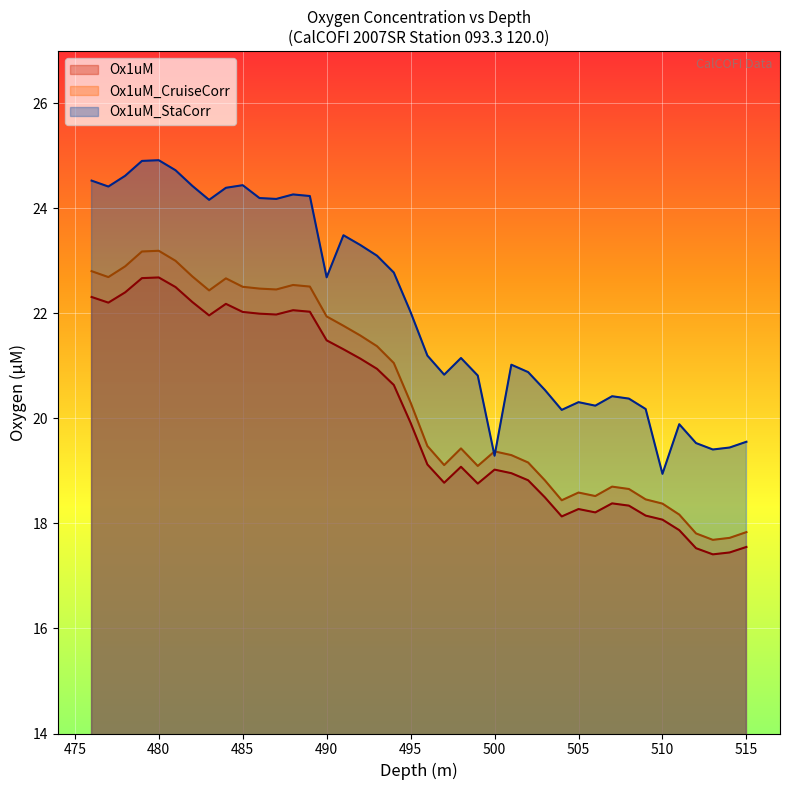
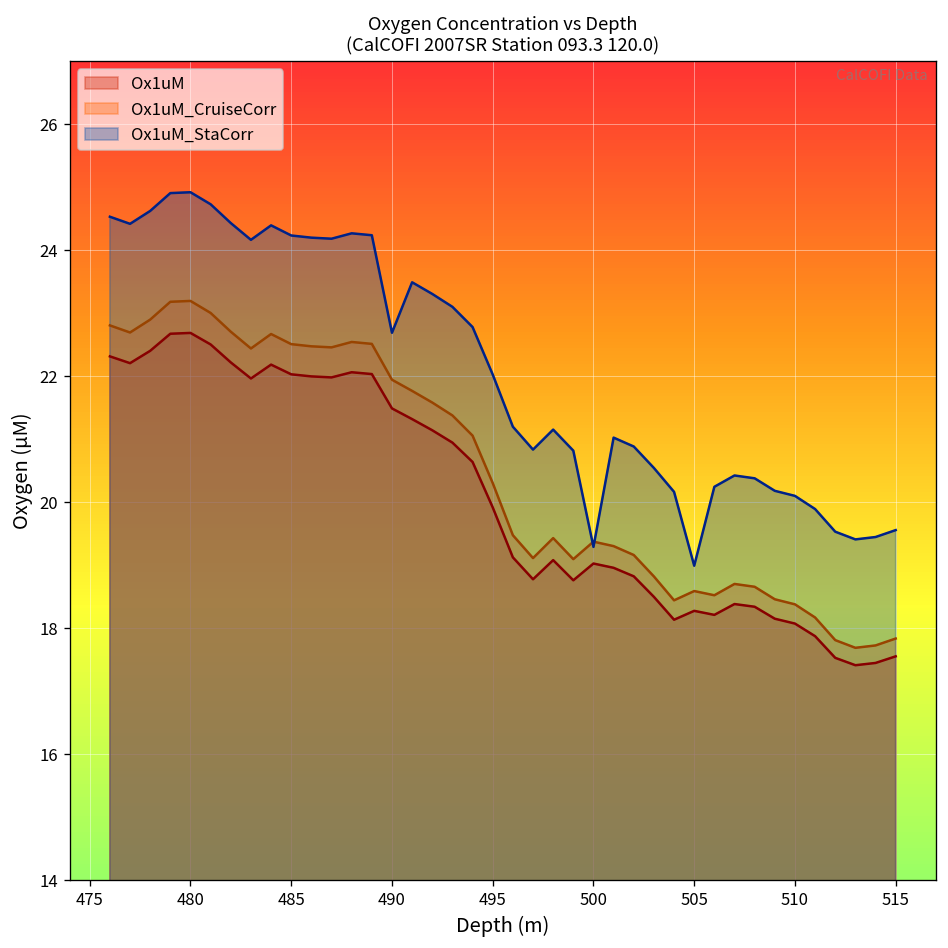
Ox1uM_StaCorr, 485: 24.4 -> 24.2
Ox1uM_StaCorr, 505: 20.3 -> 19.0
Ox1uM_StaCorr, 510: 18.9 -> 20.1
